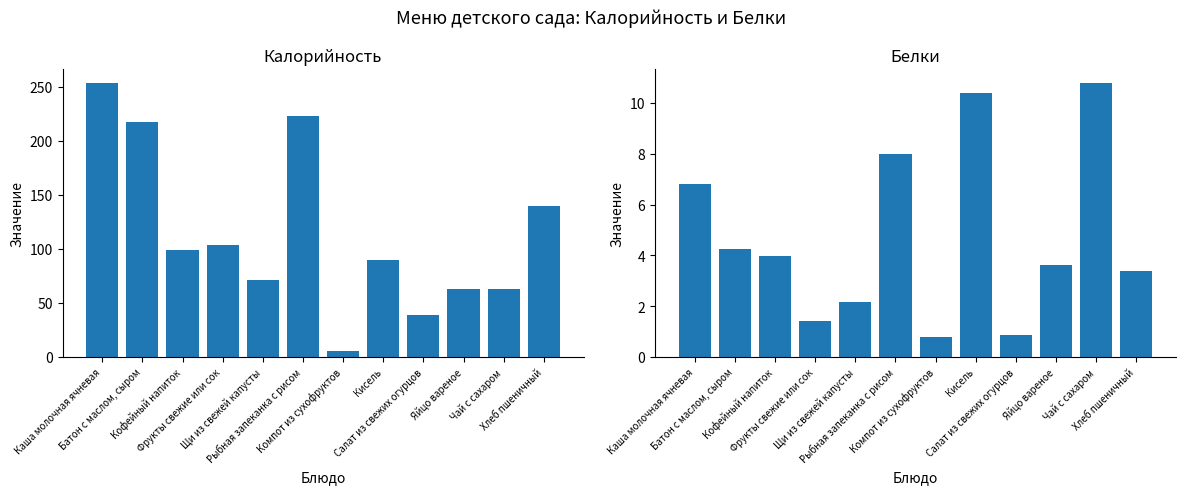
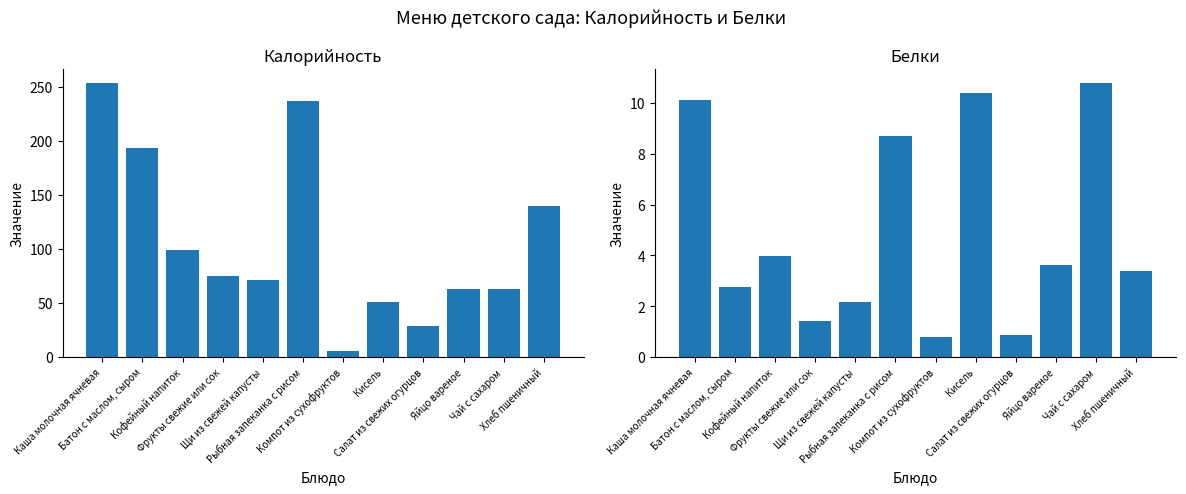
Калорийность, Батон с маслом, сыром: 217 -> 194
Калорийность, Фрукты свежие или сок: 103 -> 75
Калорийность, Рыбная запеканка с рисом: 223 -> 237
Калорийность, Кисель: 89 -> 51
Калорийность, Салат из свежих огурцов: 39 -> 28
Белки, Каша молочная ячневая: 6.8 -> 10.1
Белки, Батон с маслом, сыром: 4.3 -> 2.8
Белки, Рыбная запеканка с рисом: 8.0 -> 8.7
